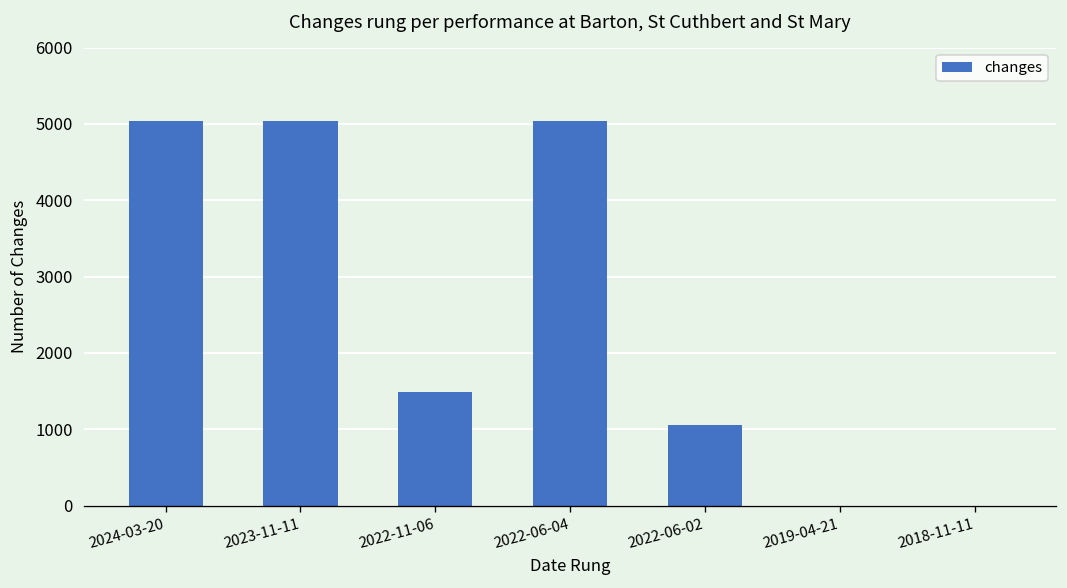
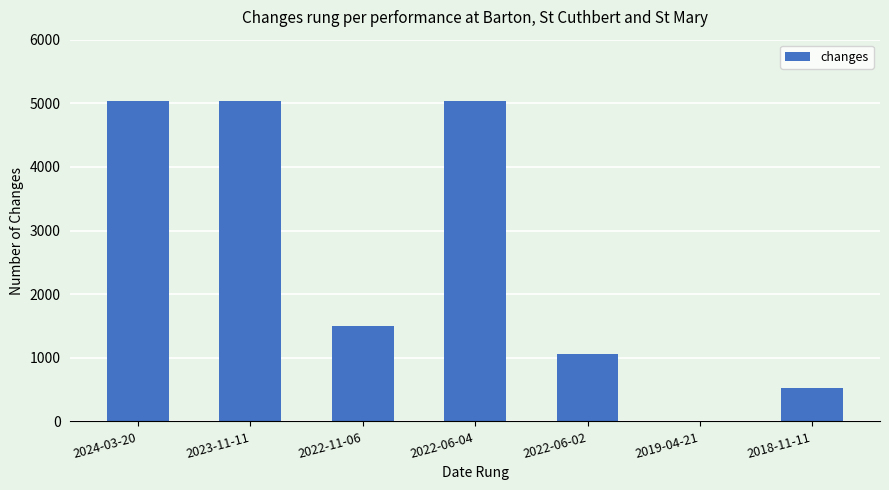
2018-11-11: 0 -> 500
